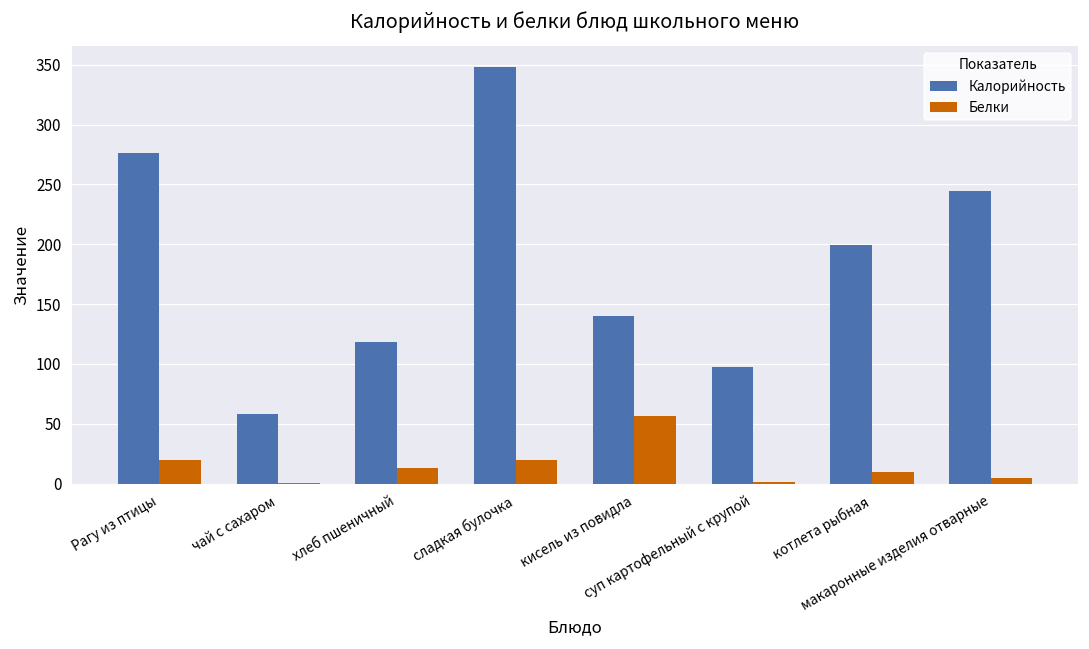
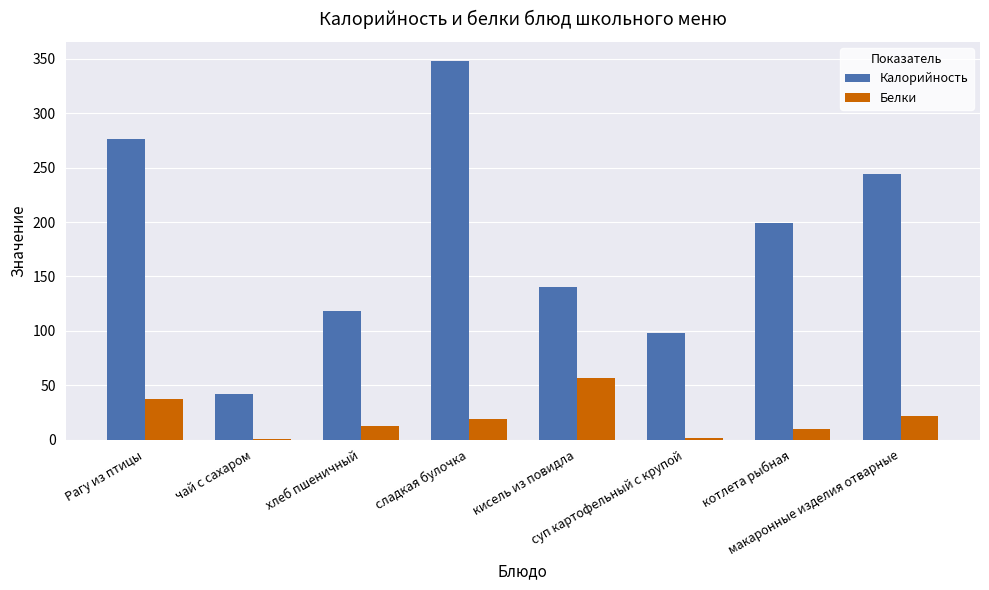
Белки, Рагу из птицы: 20 -> 37
Калорийность, чай с сахаром: 58 -> 42
Белки, макаронные изделия отварные: 5 -> 22
